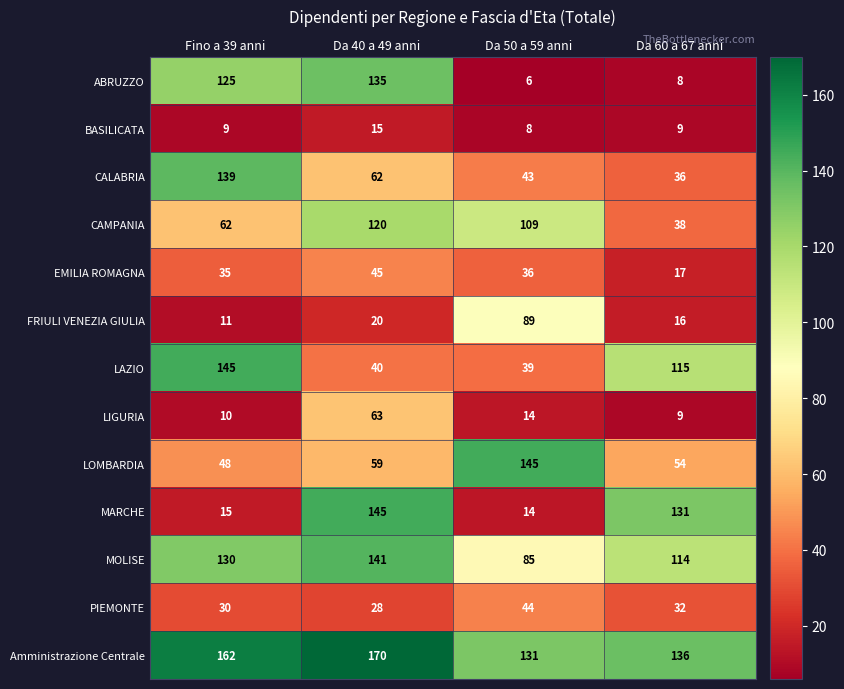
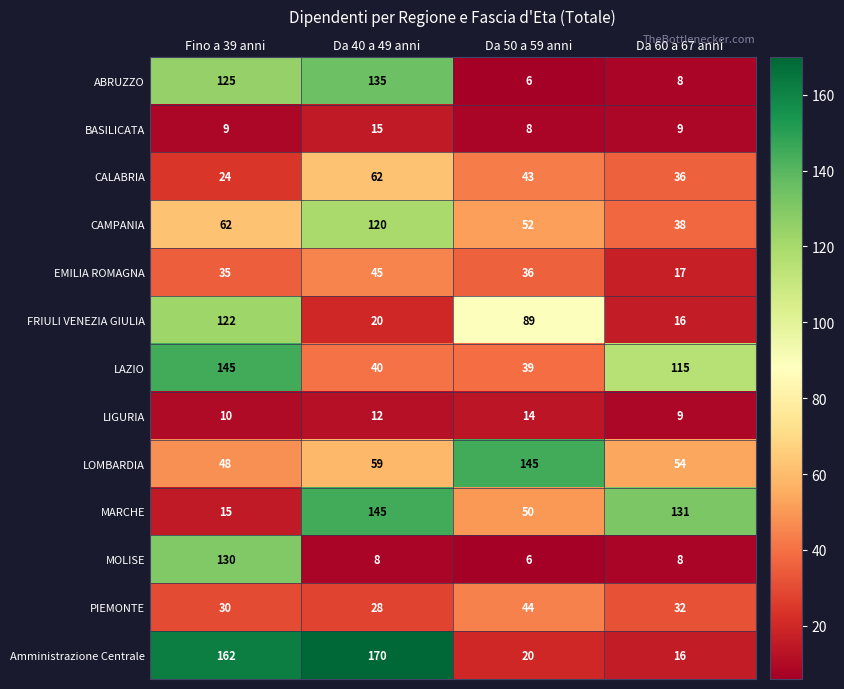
CALABRIA, Fino a 39 anni: 139 -> 24
CAMPANIA, Da 50 a 59 anni: 109 -> 52
FRIULI VENEZIA GIULIA, Fino a 39 anni: 11 -> 122
LIGURIA, Da 40 a 49 anni: 63 -> 12
MARCHE, Da 50 a 59 anni: 14 -> 50
MOLISE, Da 40 a 49 anni: 141 -> 8
MOLISE, Da 50 a 59 anni: 85 -> 6
MOLISE, Da 60 a 67 anni: 114 -> 8
Amministrazione Centrale, Da 50 a 59 anni: 131 -> 20
Amministrazione Centrale, Da 60 a 67 anni: 136 -> 16
